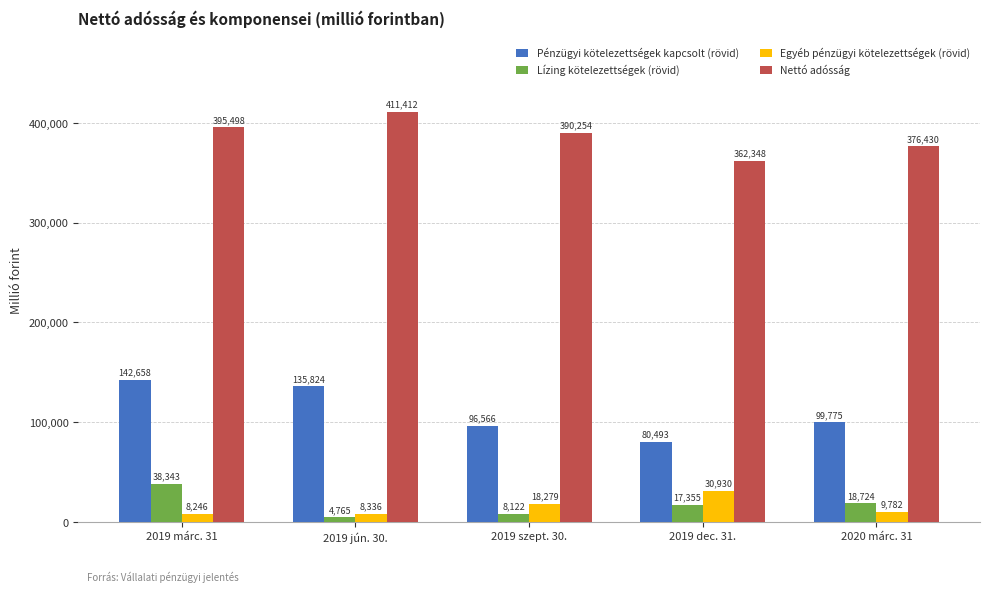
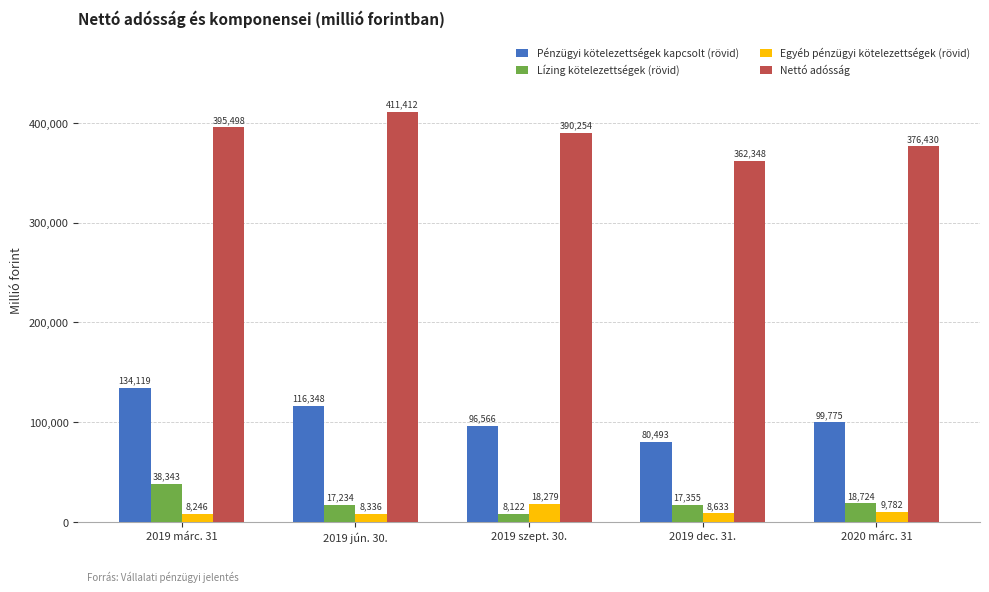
Pénzügyi kötelezettségek kapcsolt (rövid), 2019 márc. 31: 142,658 -> 134,119
Pénzügyi kötelezettségek kapcsolt (rövid), 2019 jún. 30.: 135,824 -> 116,348
Lízing kötelezettségek (rövid), 2019 jún. 30.: 4,765 -> 17,234
Egyéb pénzügyi kötelezettségek (rövid), 2019 dec. 31.: 30,930 -> 8,633
